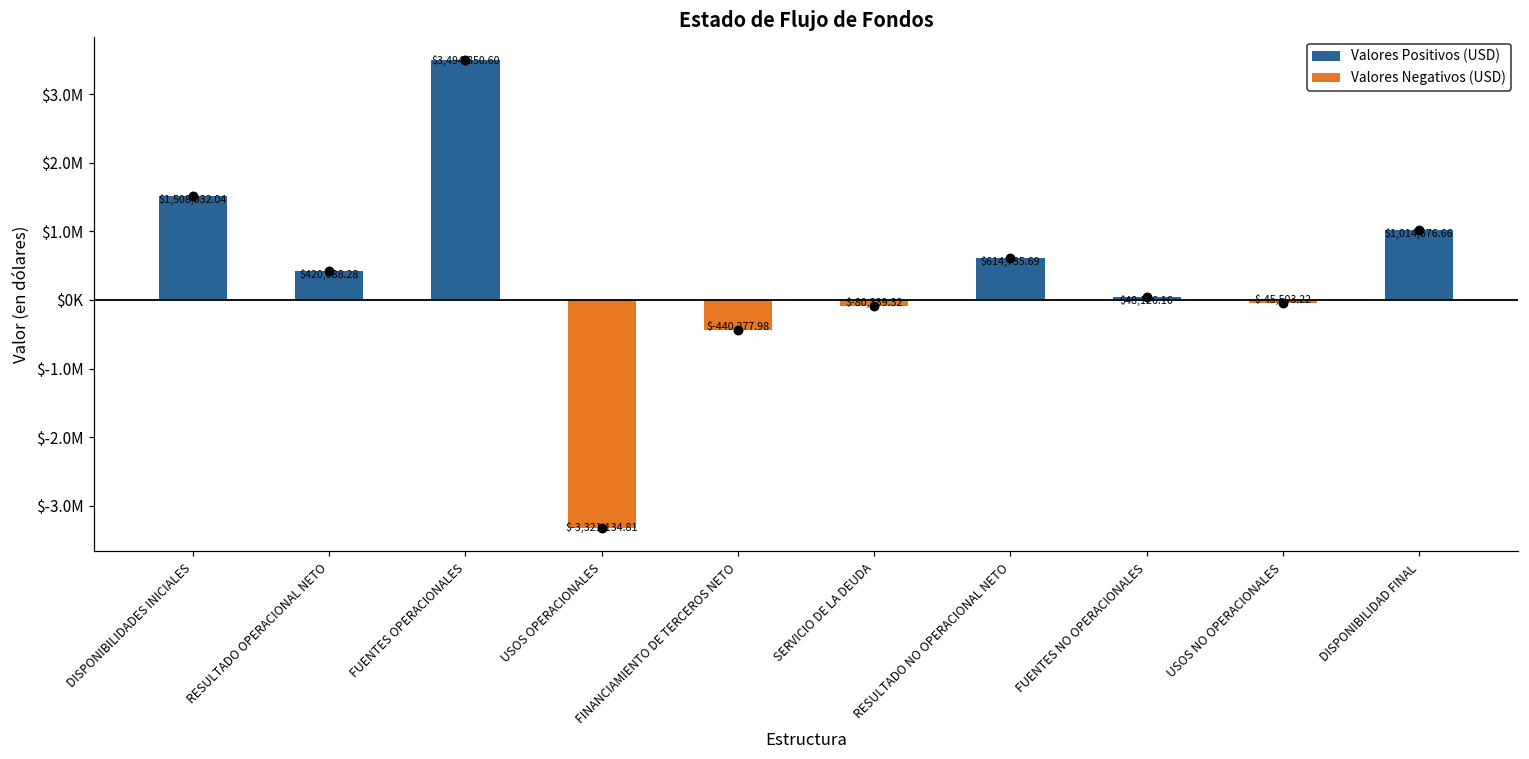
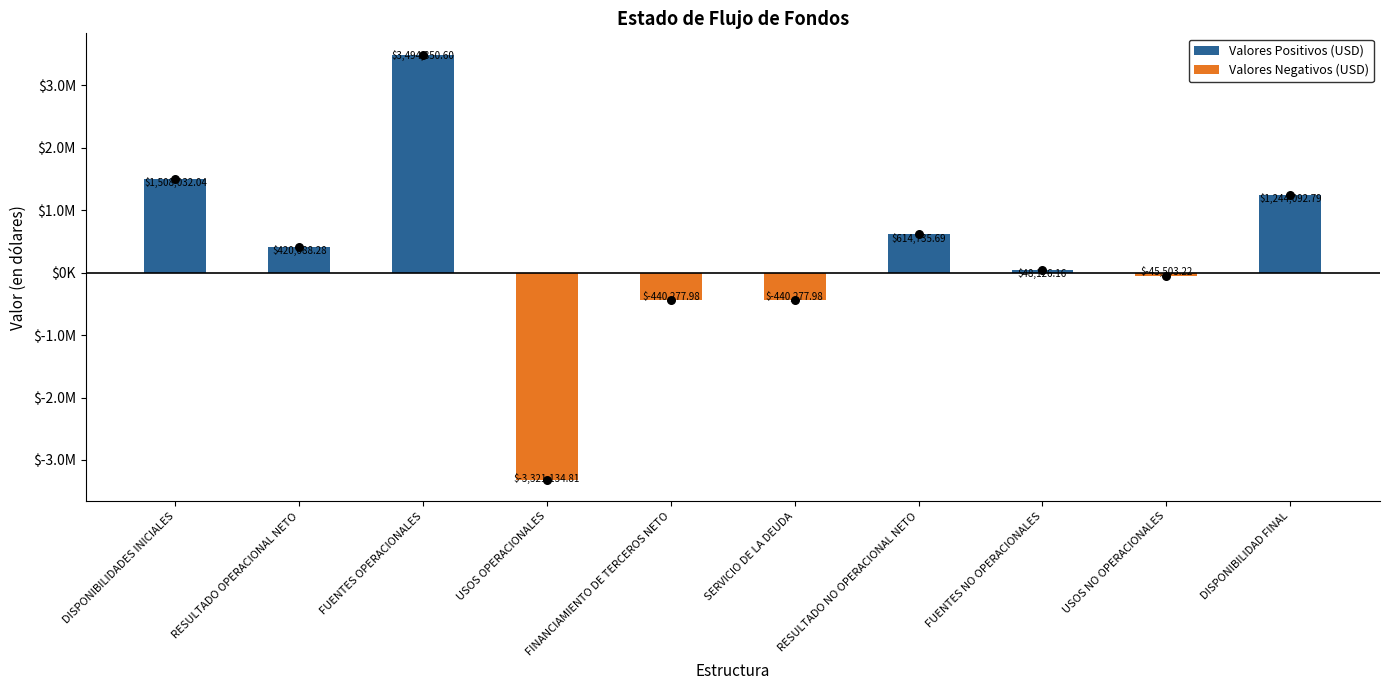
Valores Negativos (USD), SERVICIO DE LA DEUDA: $-80,339.32 -> $-440,277.98
Valores Positivos (USD), DISPONIBILIDAD FINAL: $1,014,676.66 -> $1,244,092.79
